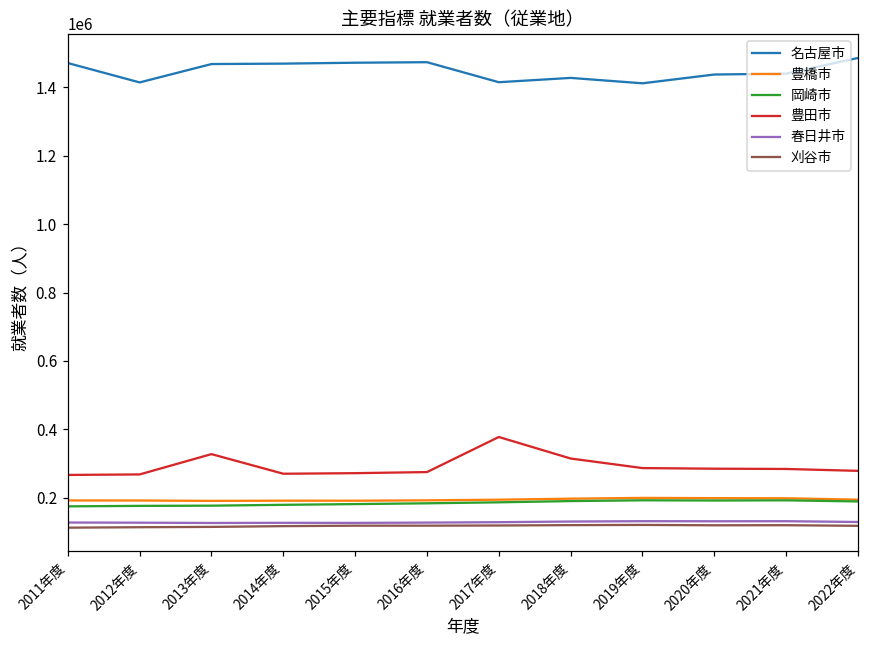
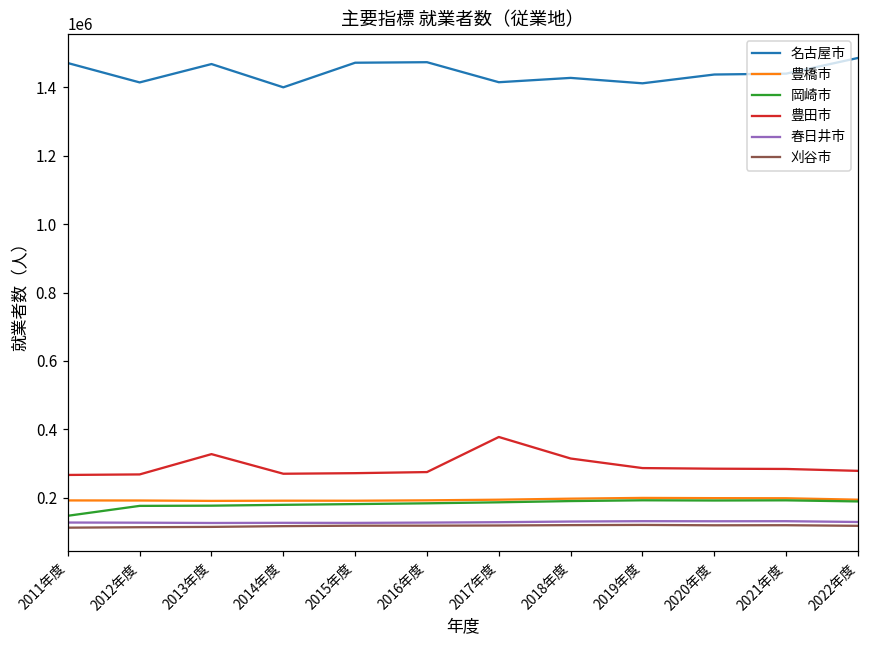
岡崎市, 2011年度: 180000 -> 150000
名古屋市, 2014年度: 1470000 -> 1400000
